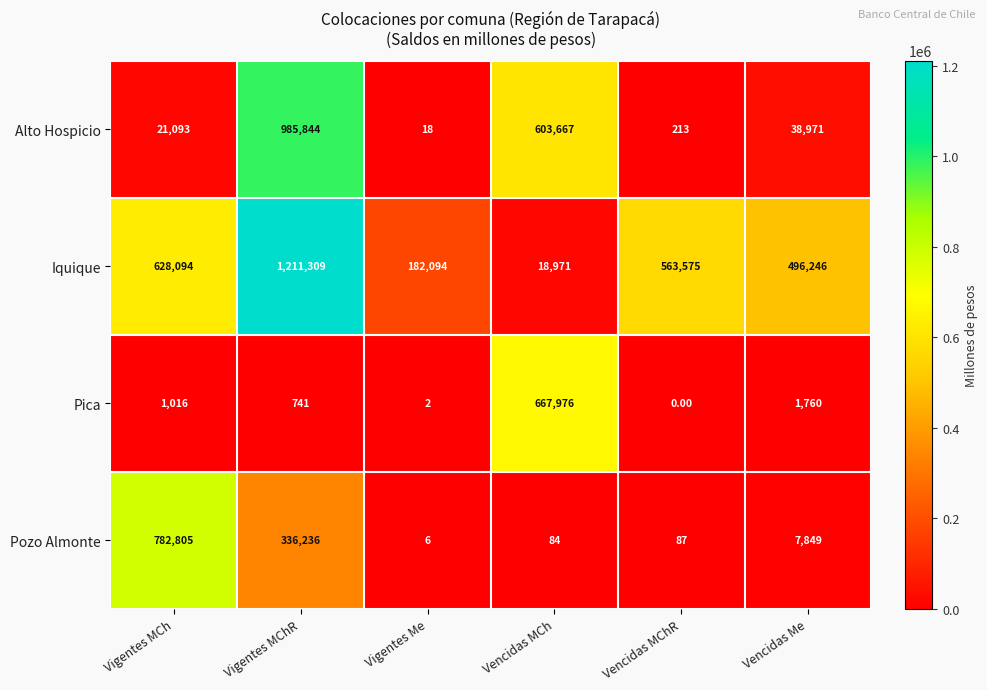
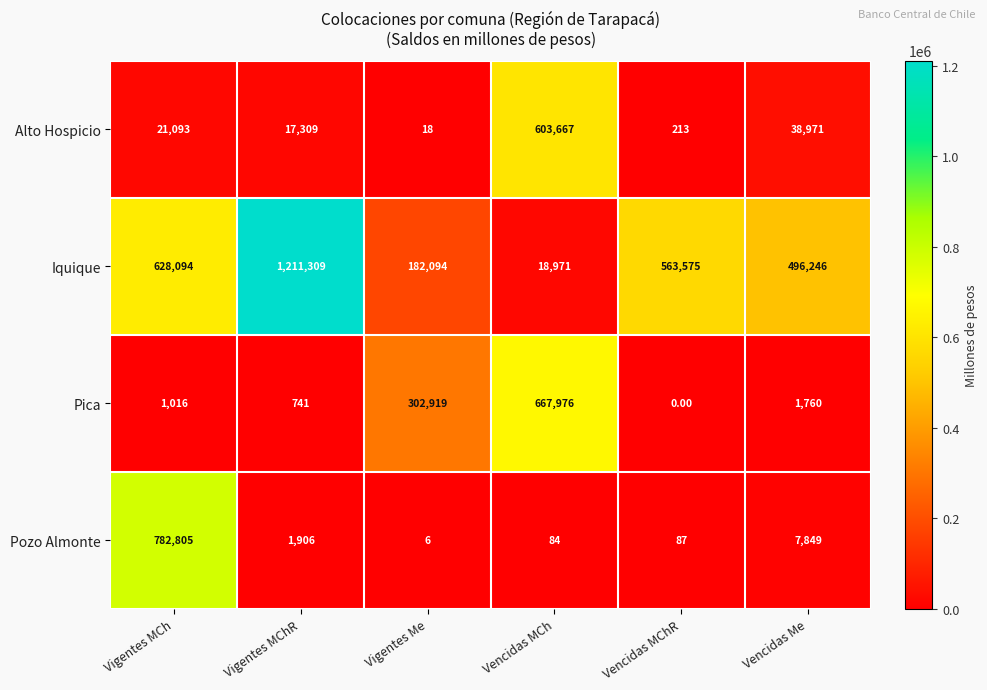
Alto Hospicio, Vigentes MChR: 985,844 -> 17,309
Pica, Vigentes Me: 2 -> 302,919
Pozo Almonte, Vigentes MChR: 336,236 -> 1,906
